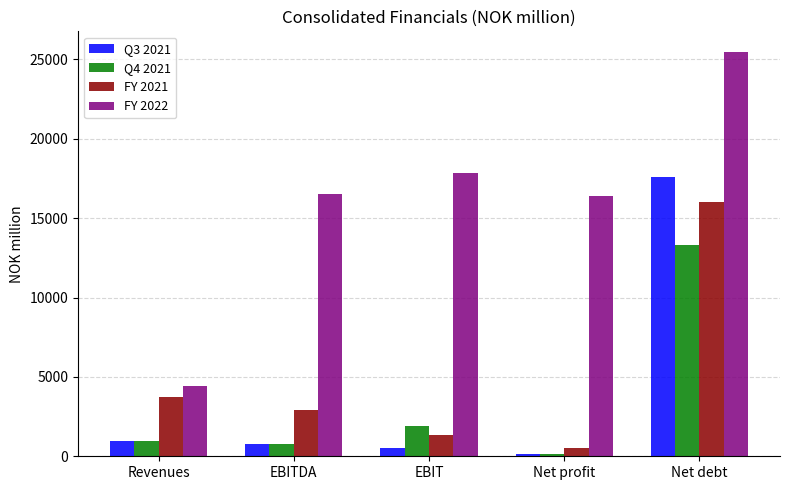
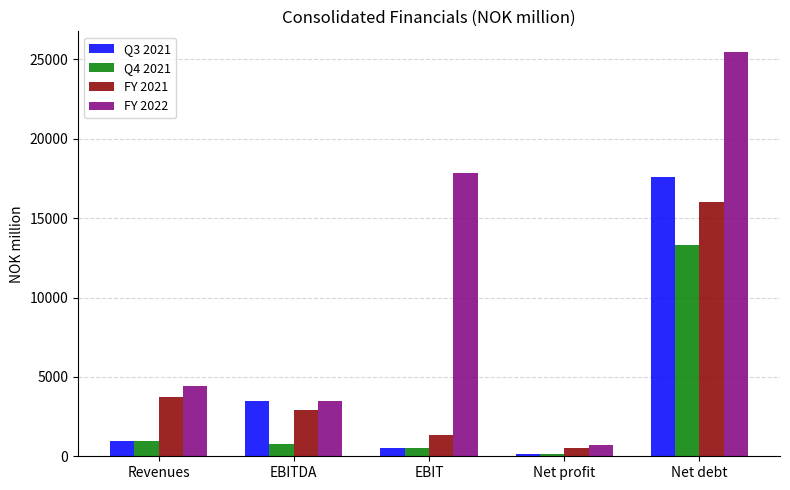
Q3 2021, EBITDA: 800 -> 3500
FY 2022, EBITDA: 16500 -> 3500
Q4 2021, EBIT: 1900 -> 500
FY 2022, Net profit: 16400 -> 700
